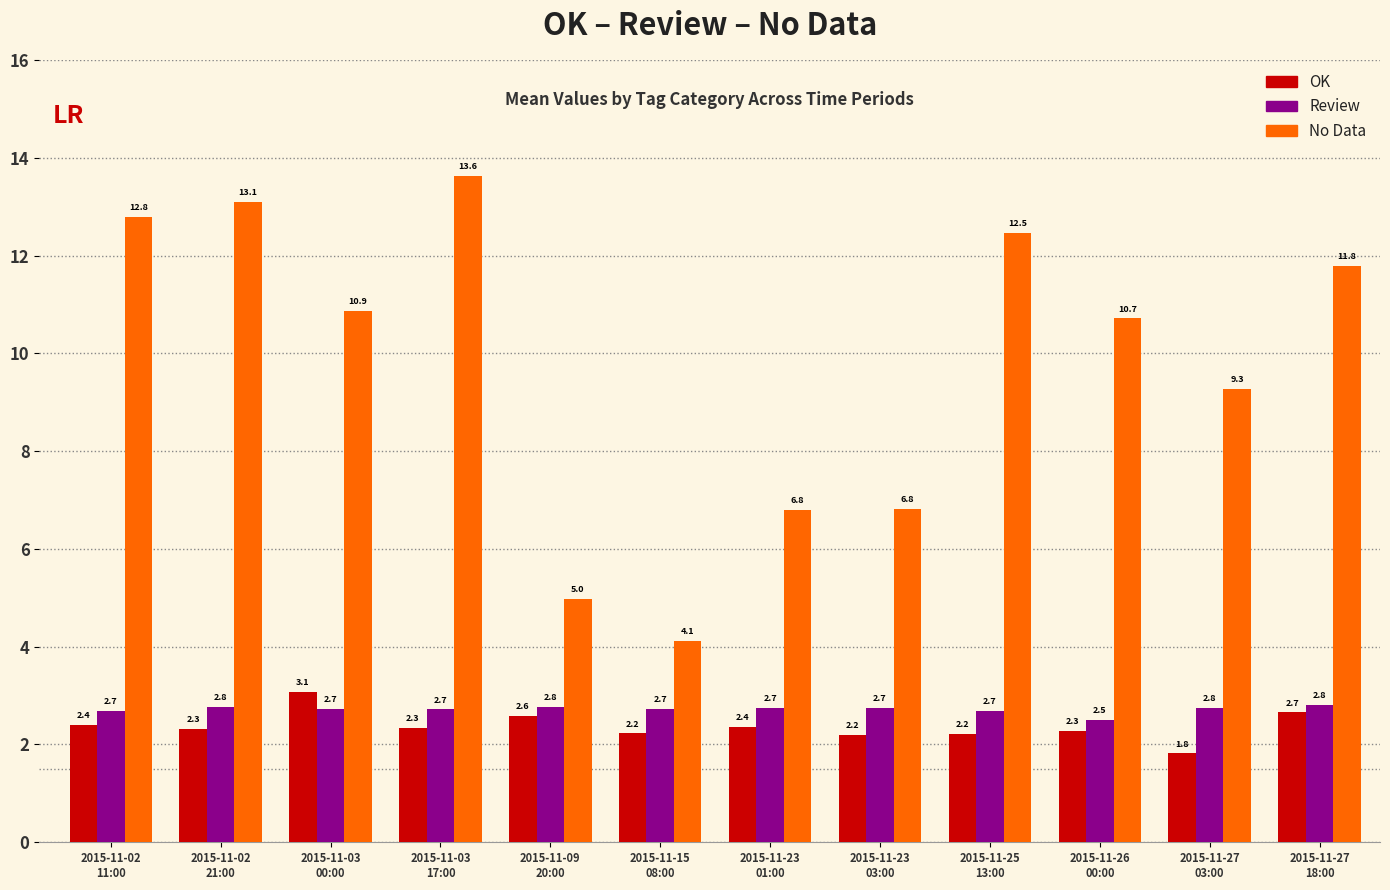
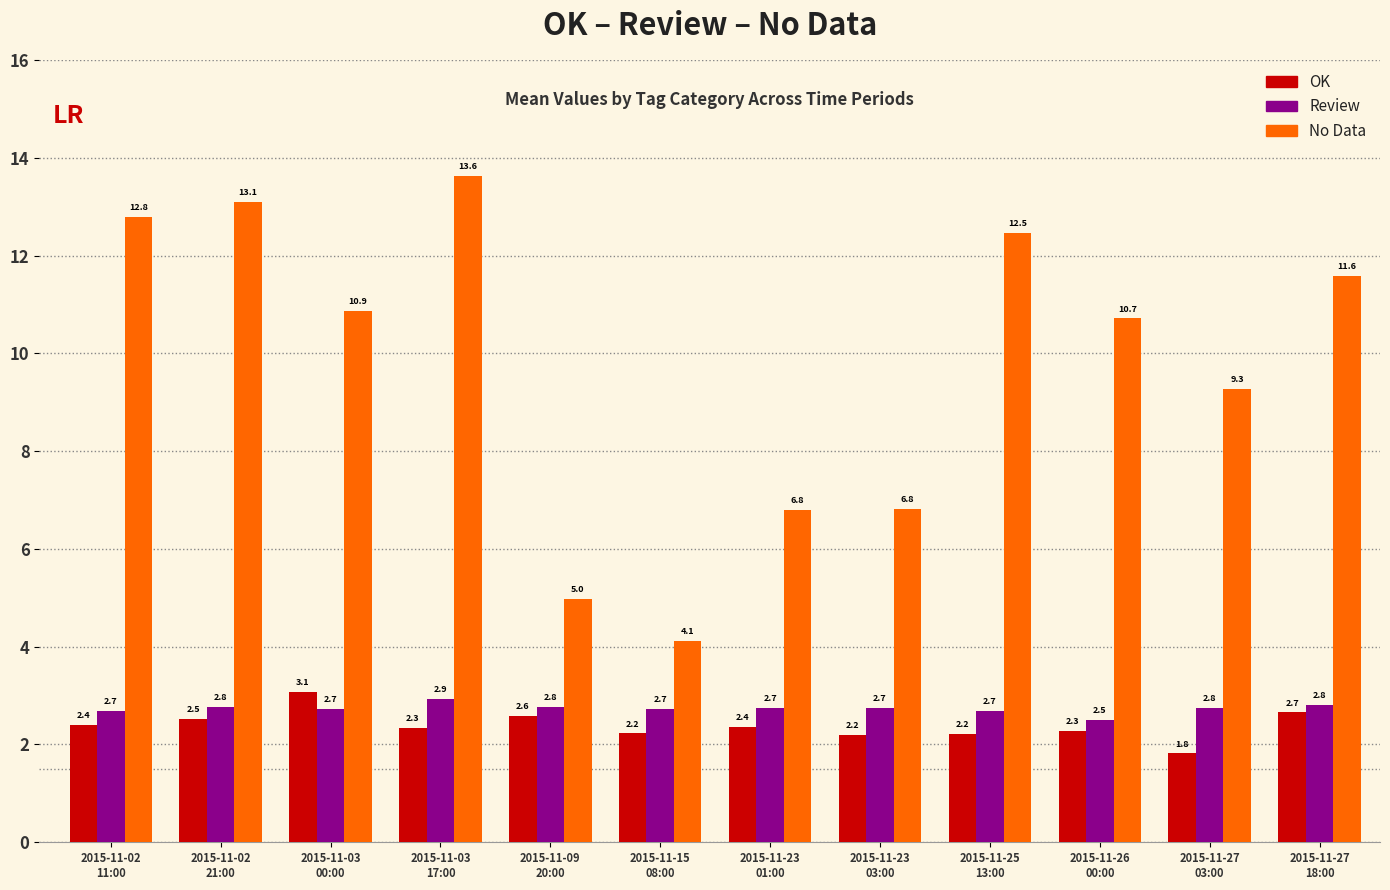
OK, 2015-11-02 21:00: 2.3 -> 2.5
Review, 2015-11-03 17:00: 2.7 -> 2.9
No Data, 2015-11-27 18:00: 11.8 -> 11.6
